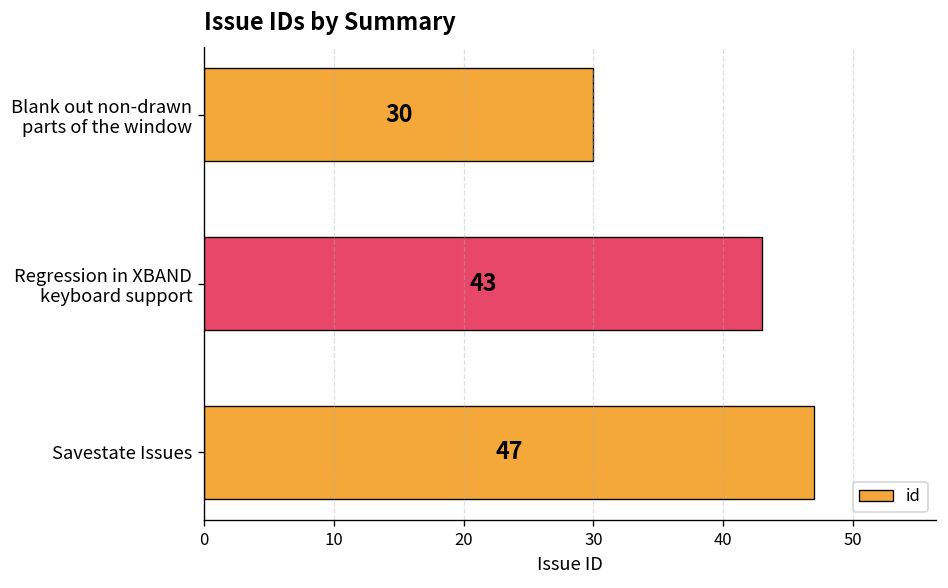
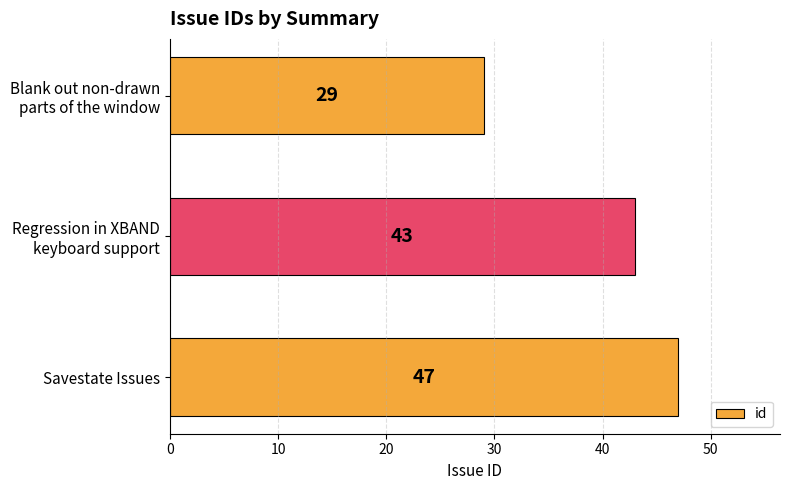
Blank out non-drawn parts of the window: 30 -> 29
